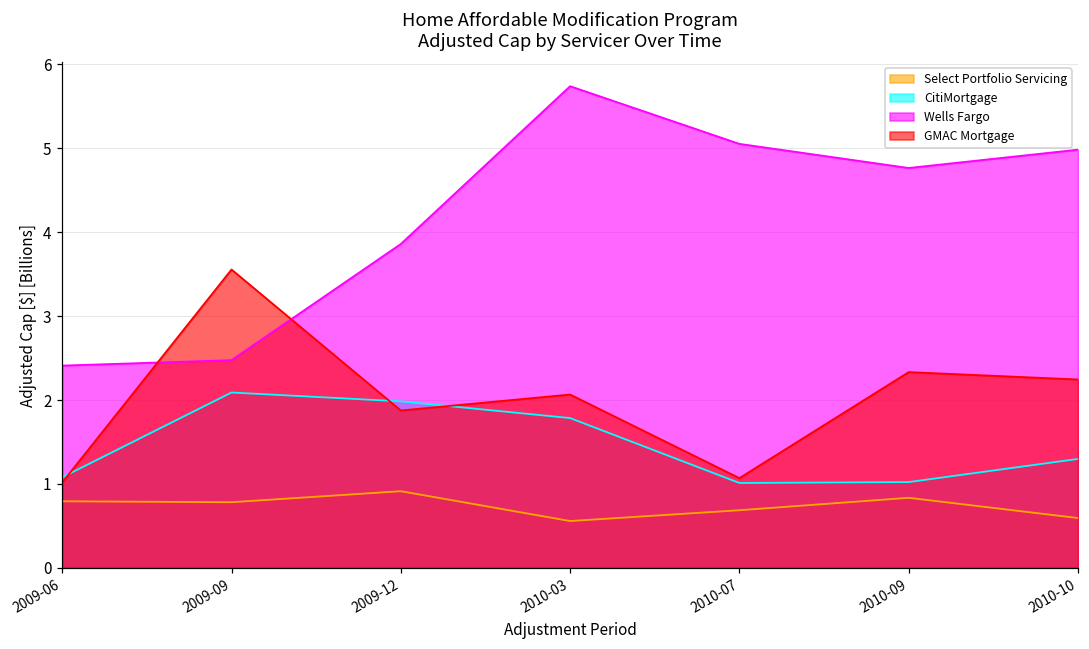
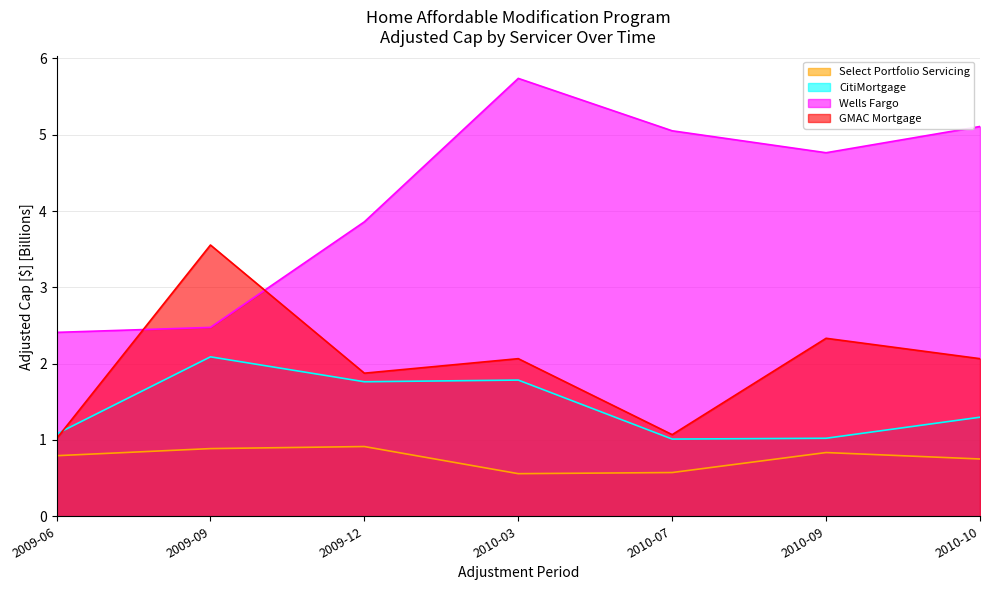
Select Portfolio Servicing, 2009-09: 0.8 -> 0.9
CitiMortgage, 2009-12: 2.0 -> 1.8
Select Portfolio Servicing, 2010-07: 0.7 -> 0.6
Select Portfolio Servicing, 2010-10: 0.6 -> 0.8
Wells Fargo, 2010-10: 5.0 -> 5.1
GMAC Mortgage, 2010-10: 2.2 -> 2.1
